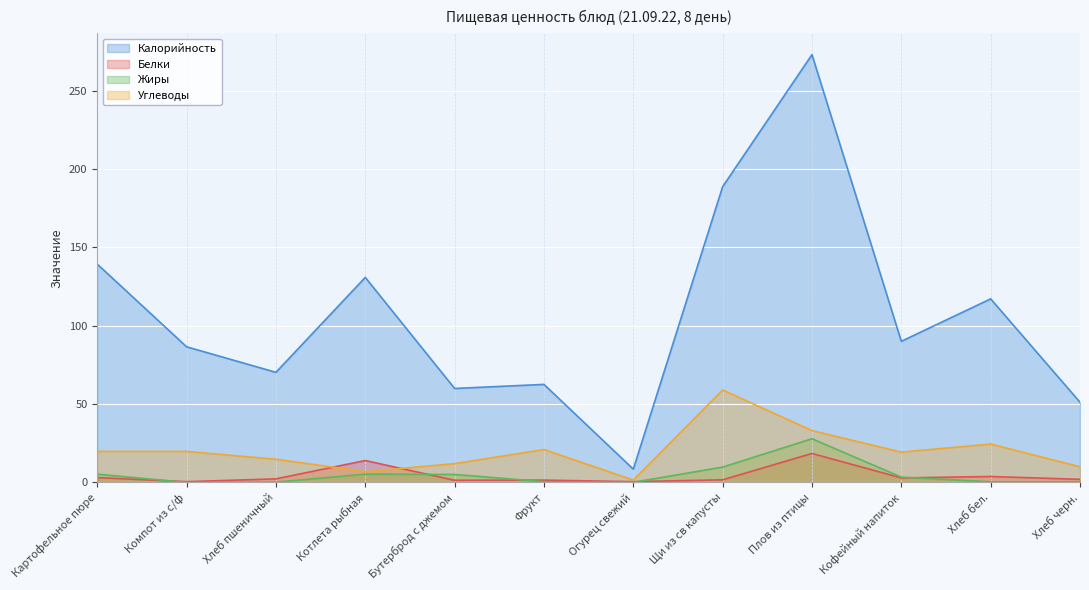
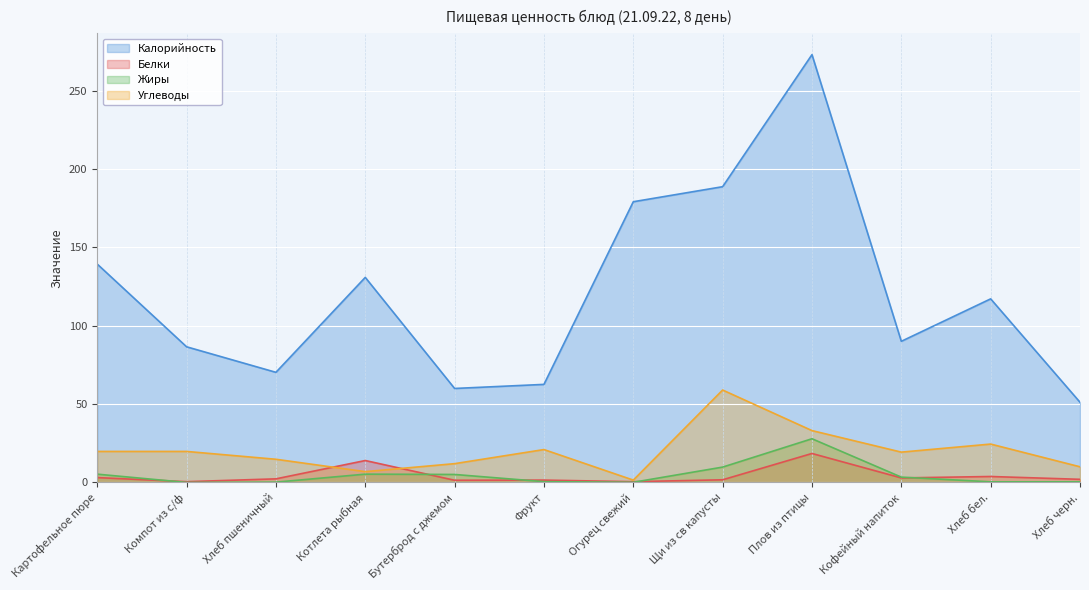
Калорийность, Огурец свежий: 9 -> 179
